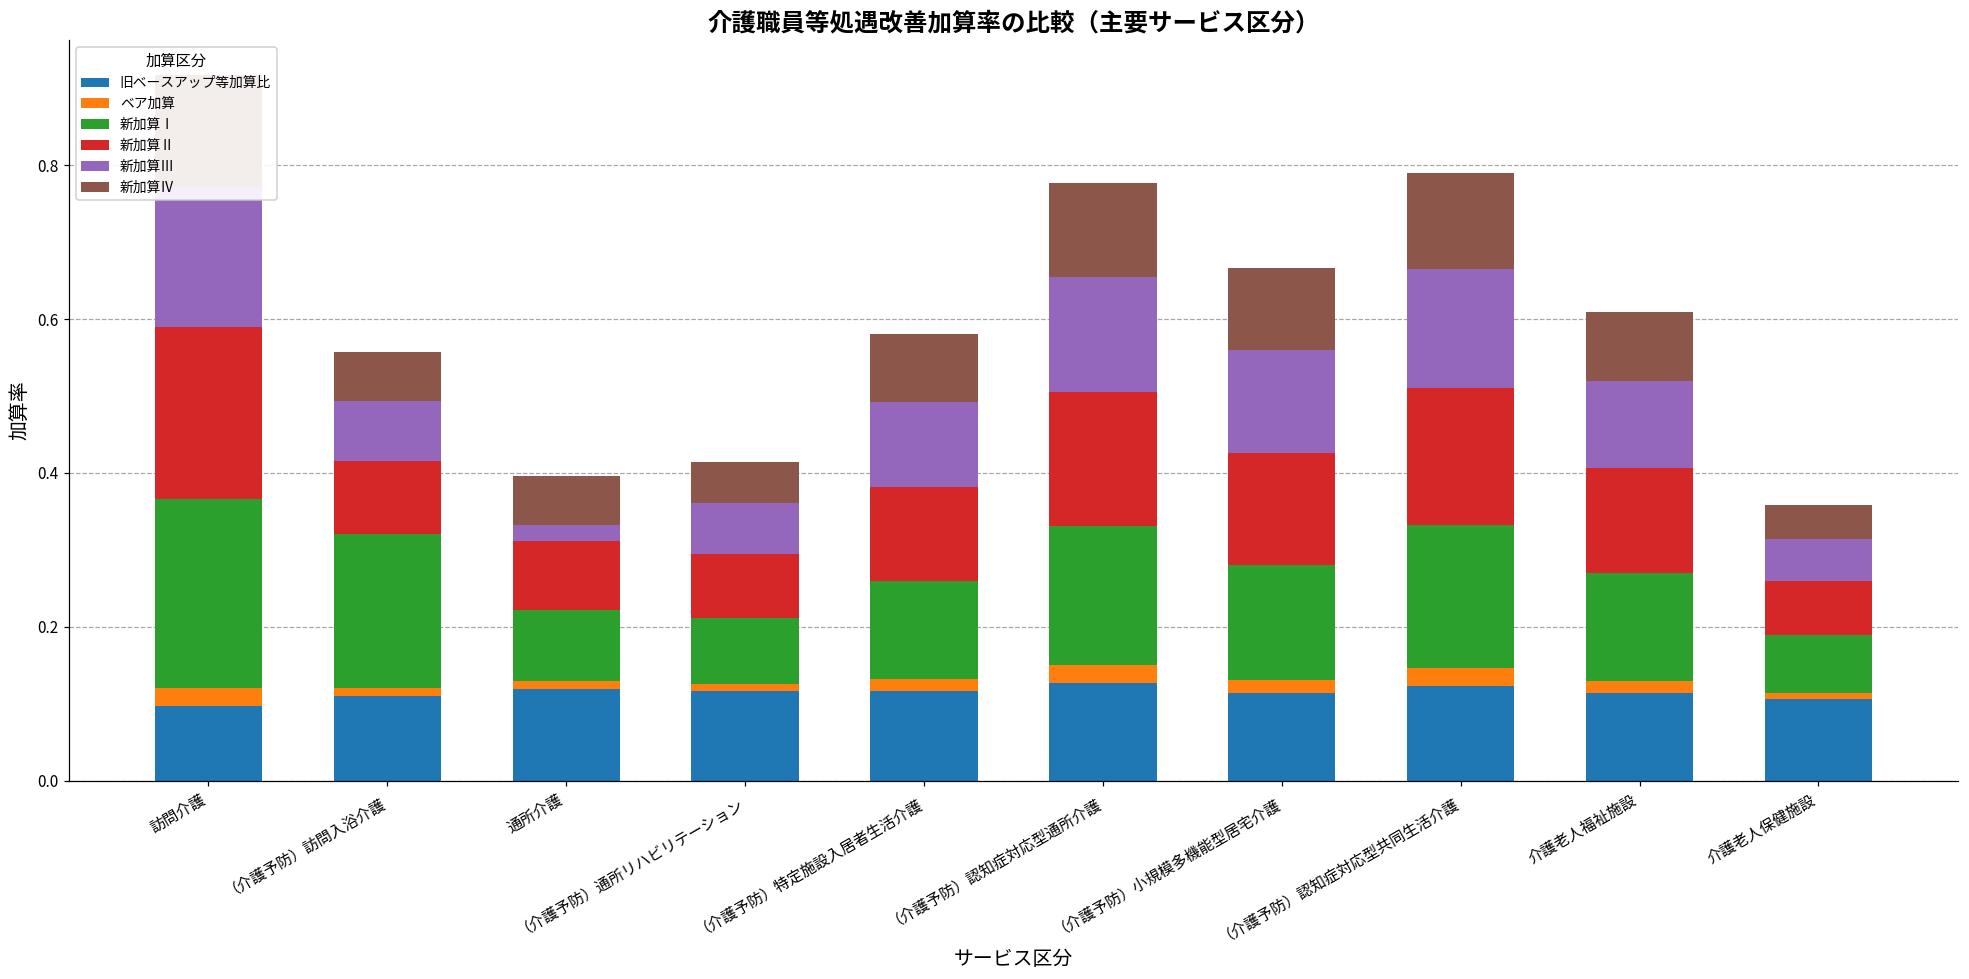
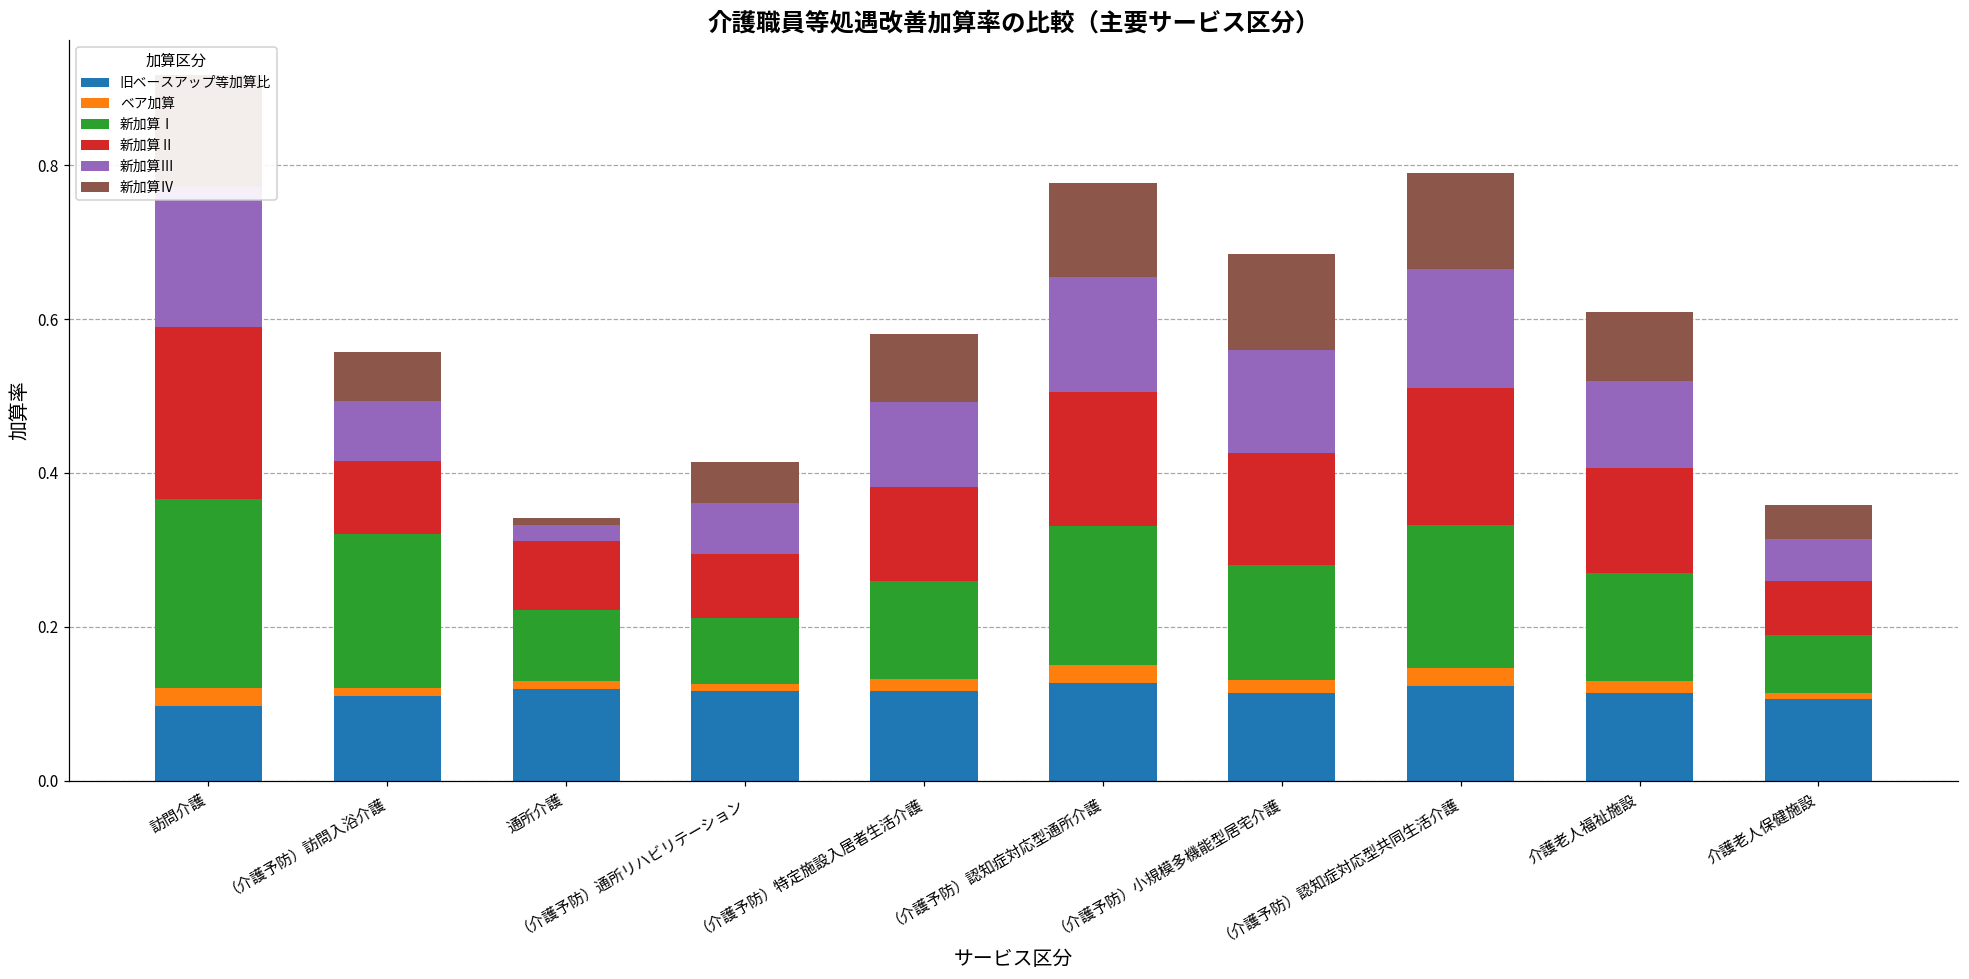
新加算Ⅳ, 通所介護: 0.06 -> 0.01
新加算Ⅳ, （介護予防）小規模多機能型居宅介護: 0.11 -> 0.13
